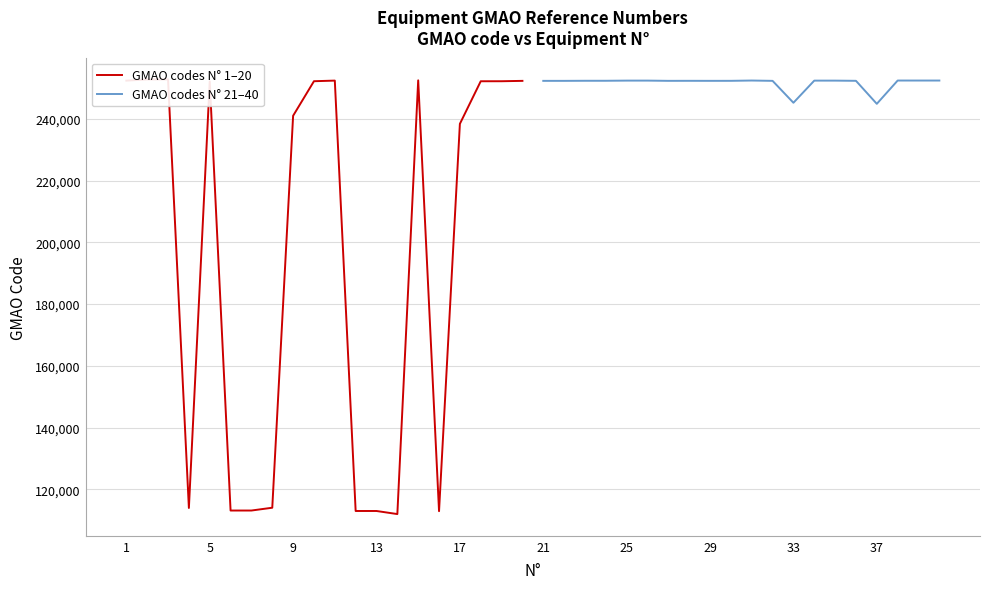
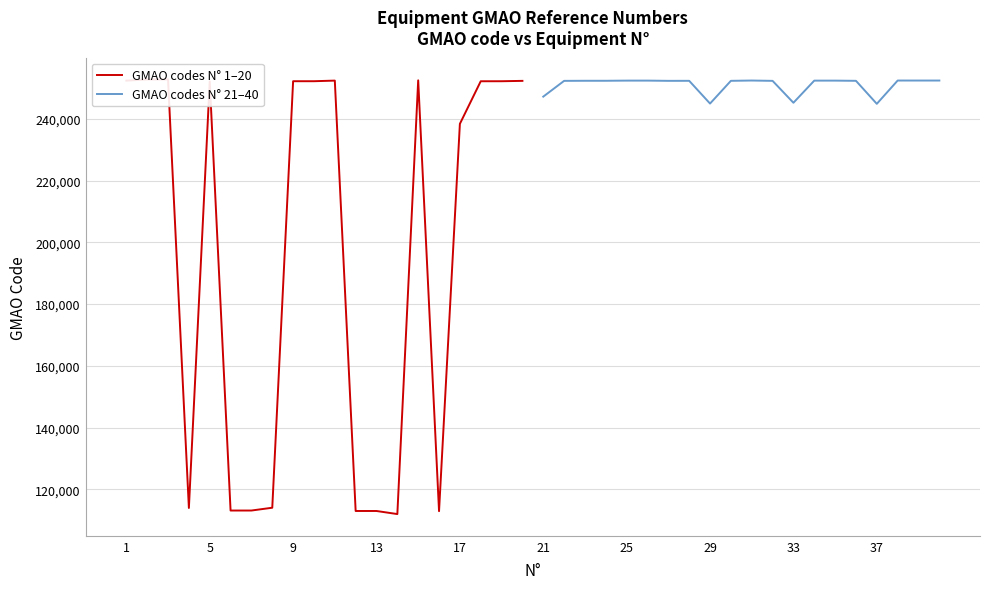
GMAO codes N° 1–20, 9: 241,000 -> 252,000
GMAO codes N° 21–40, 21: 252,000 -> 247,000
GMAO codes N° 21–40, 29: 252,000 -> 245,000
